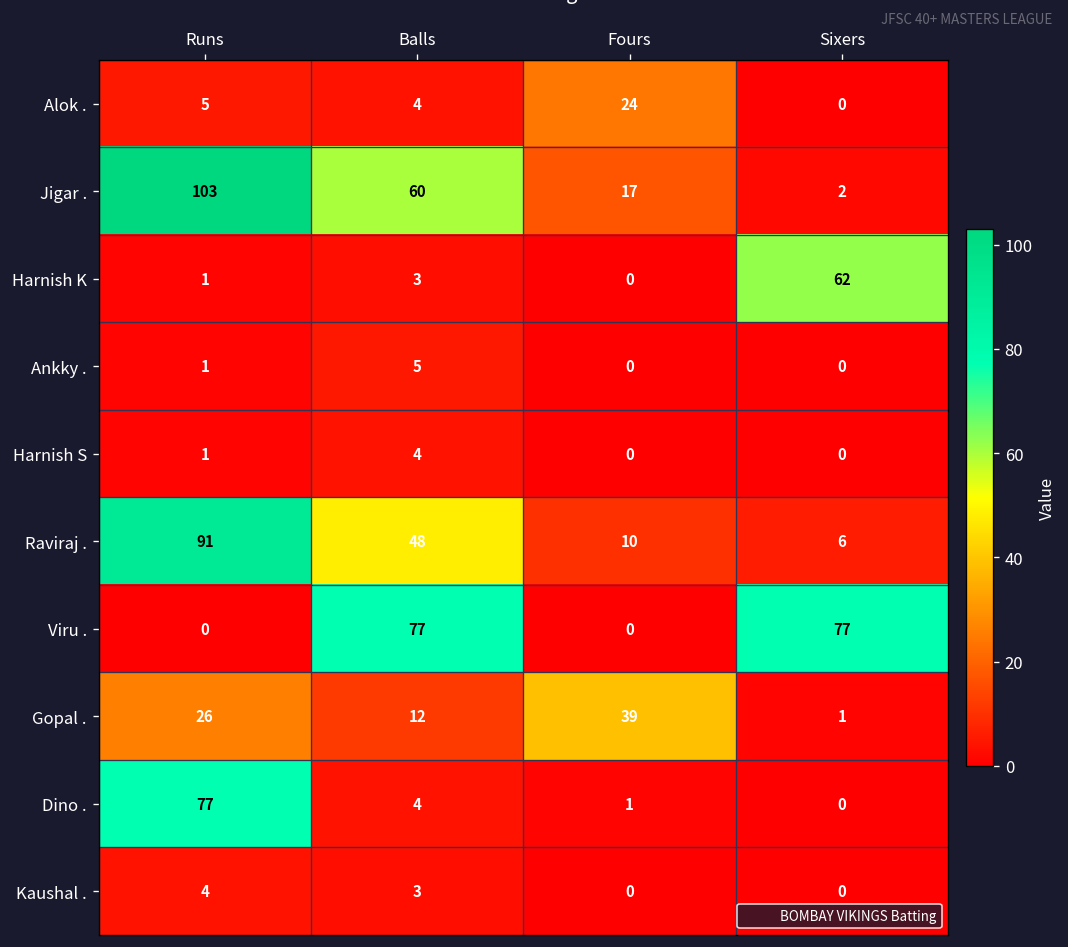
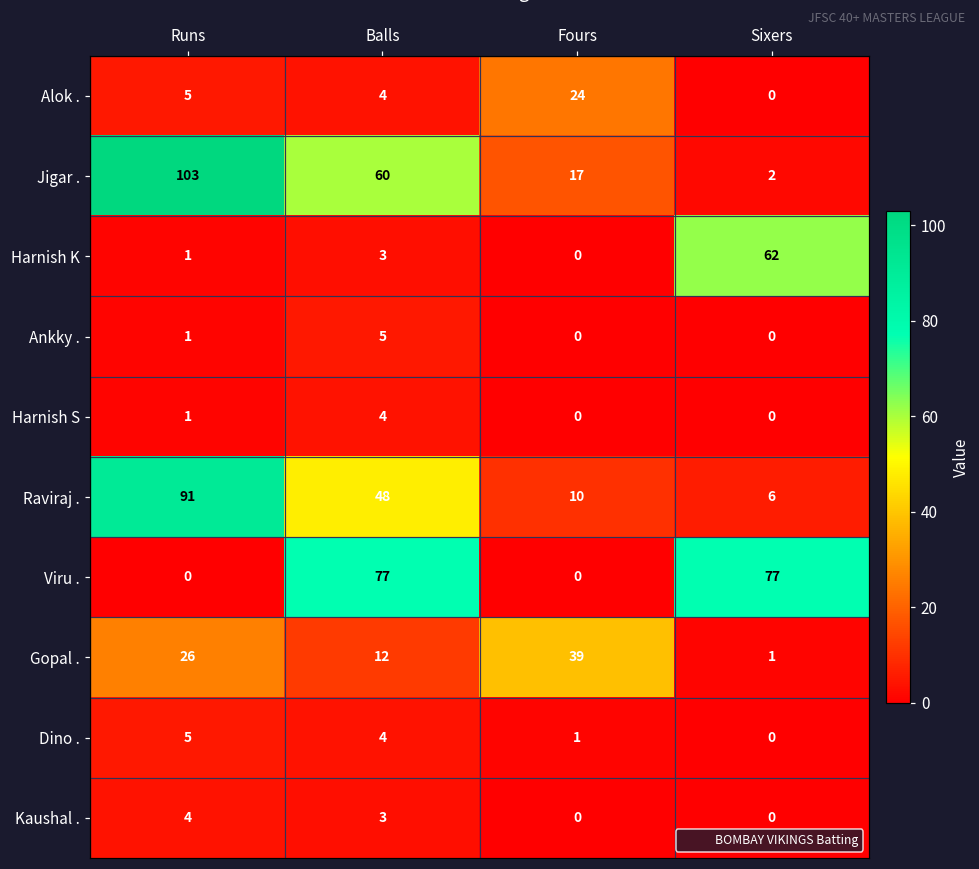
Dino ., Runs: 77 -> 5
